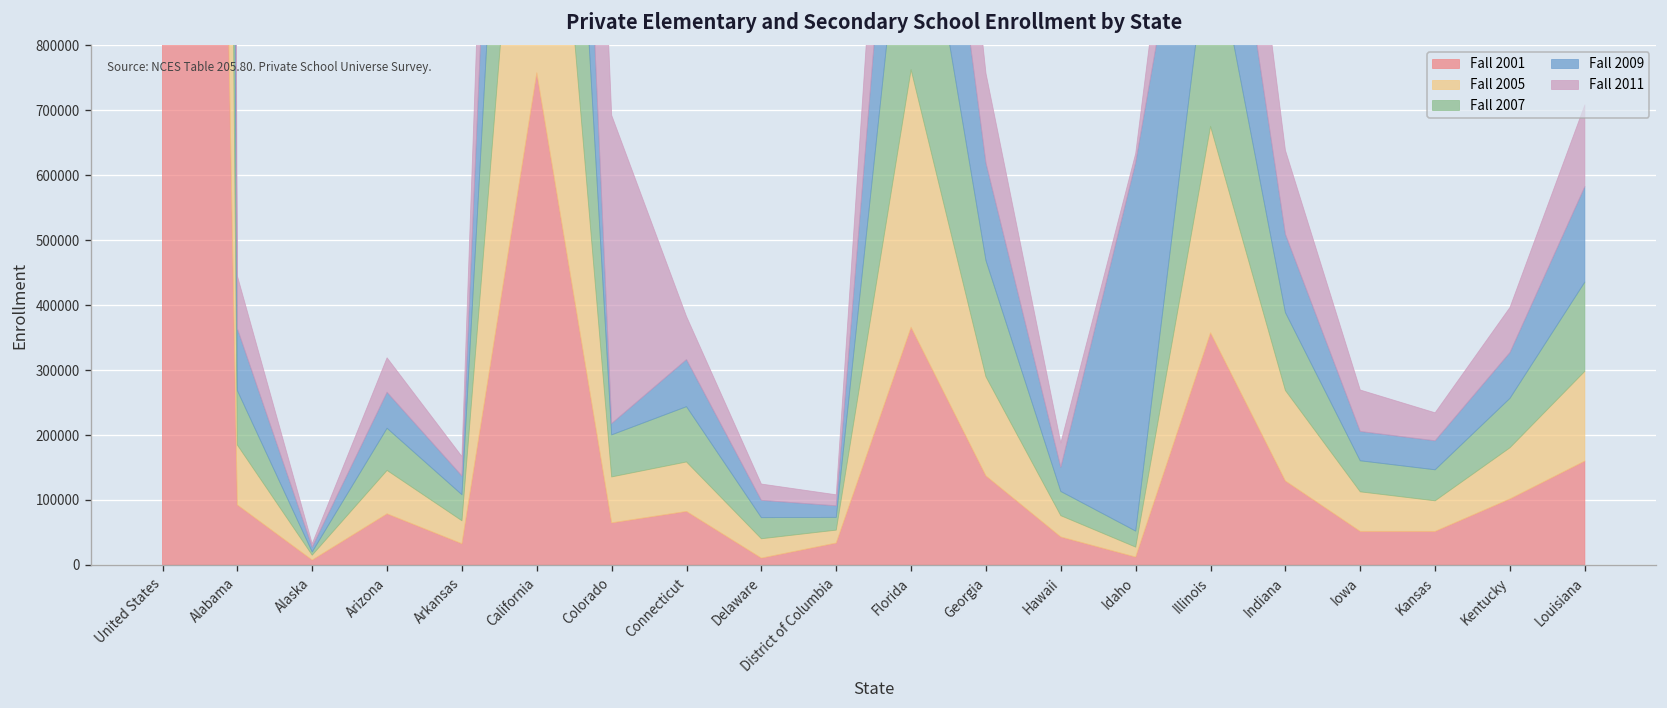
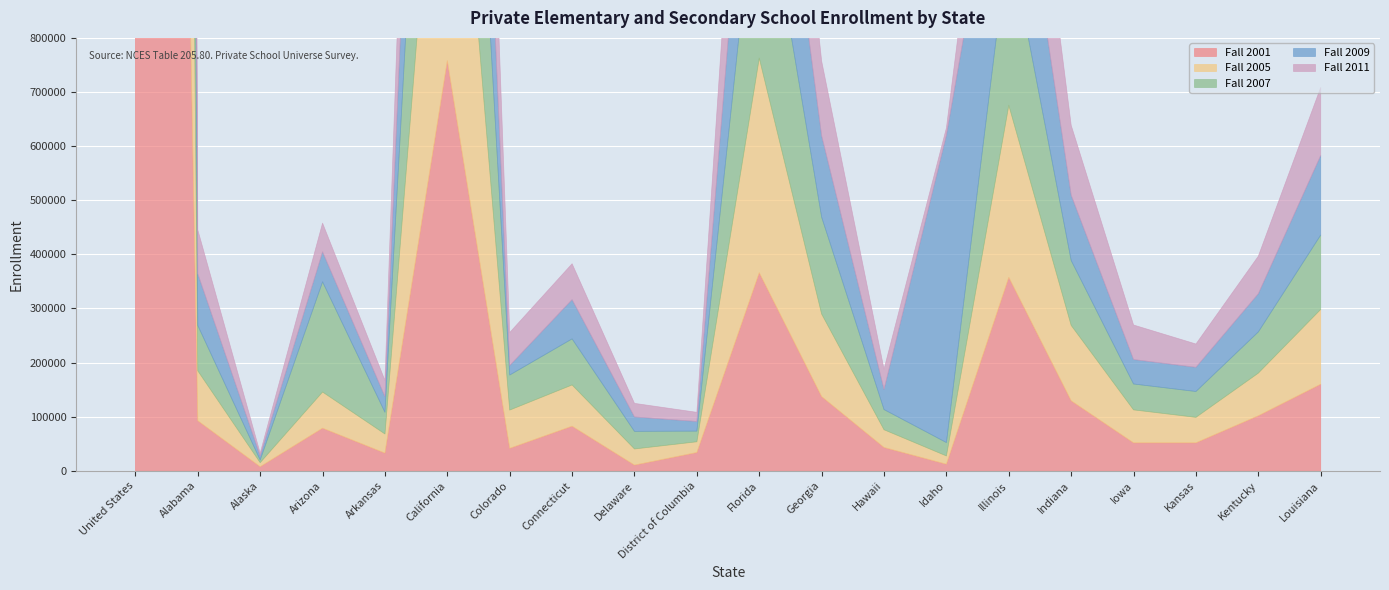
Fall 2007, Arizona: 60000 -> 200000
Fall 2001, Colorado: 60000 -> 40000
Fall 2011, Colorado: 470000 -> 60000
